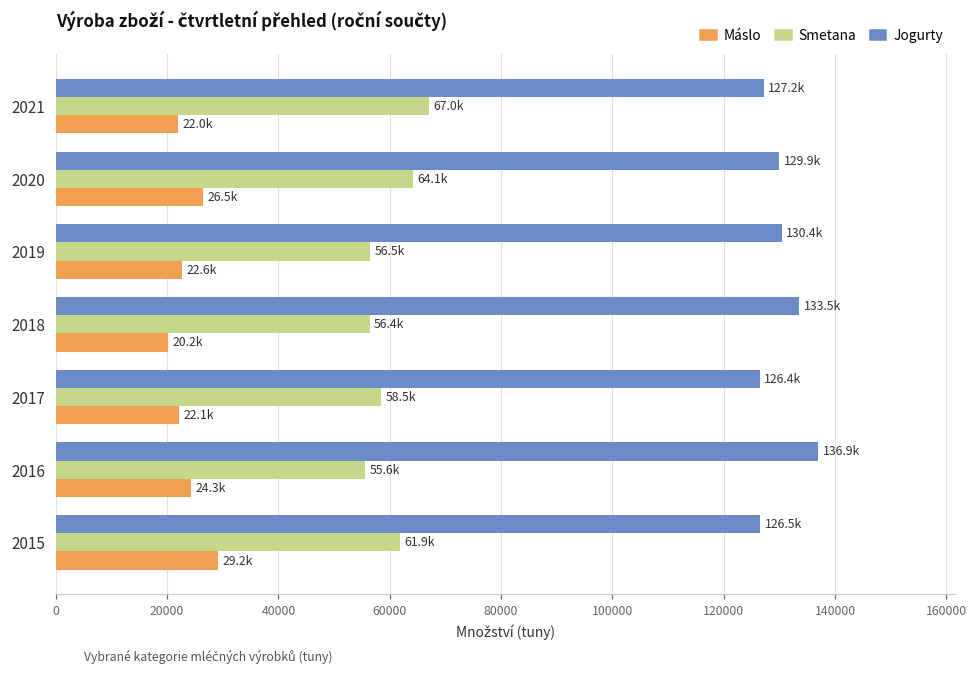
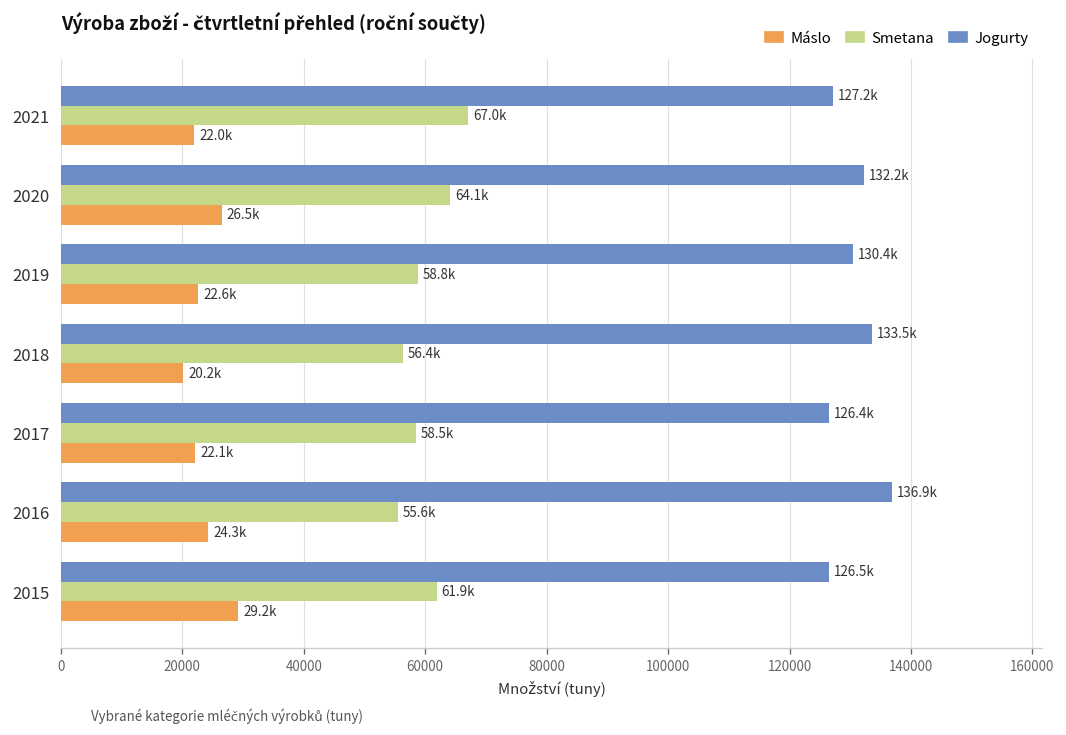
Jogurty, 2020: 129.9k -> 132.2k
Smetana, 2019: 56.5k -> 58.8k
